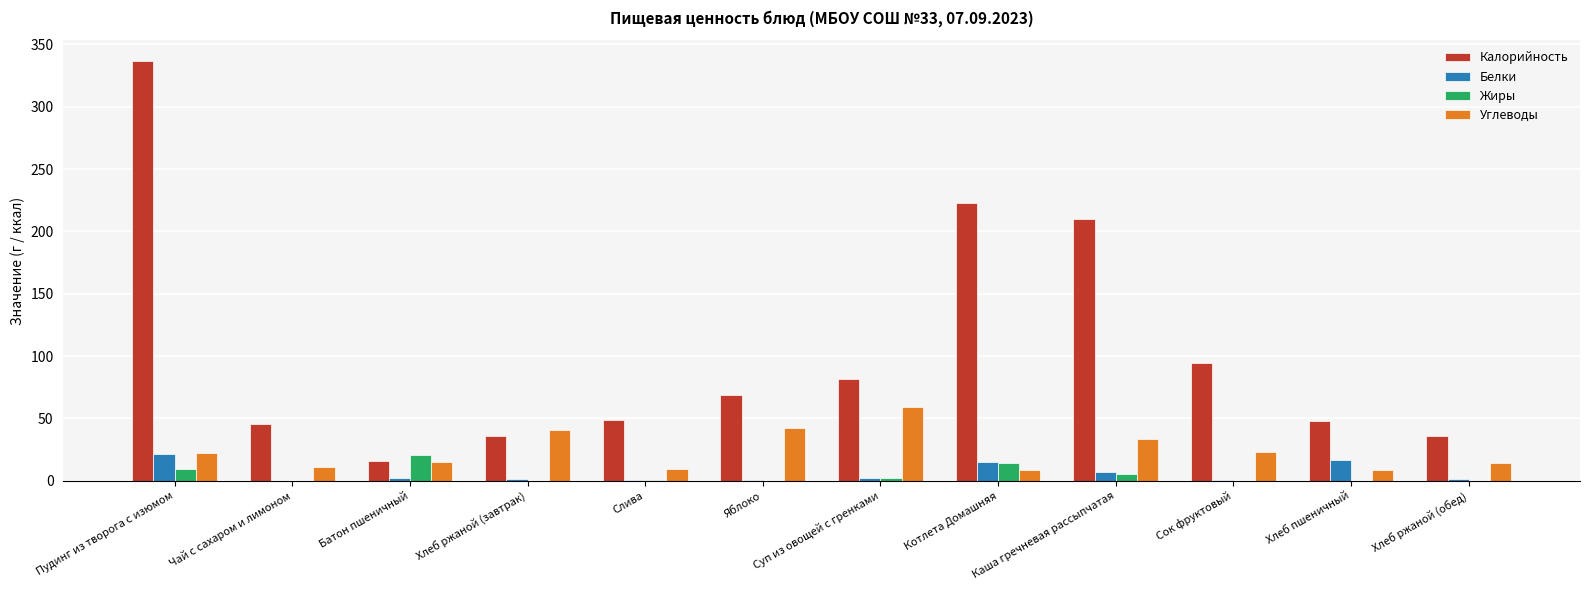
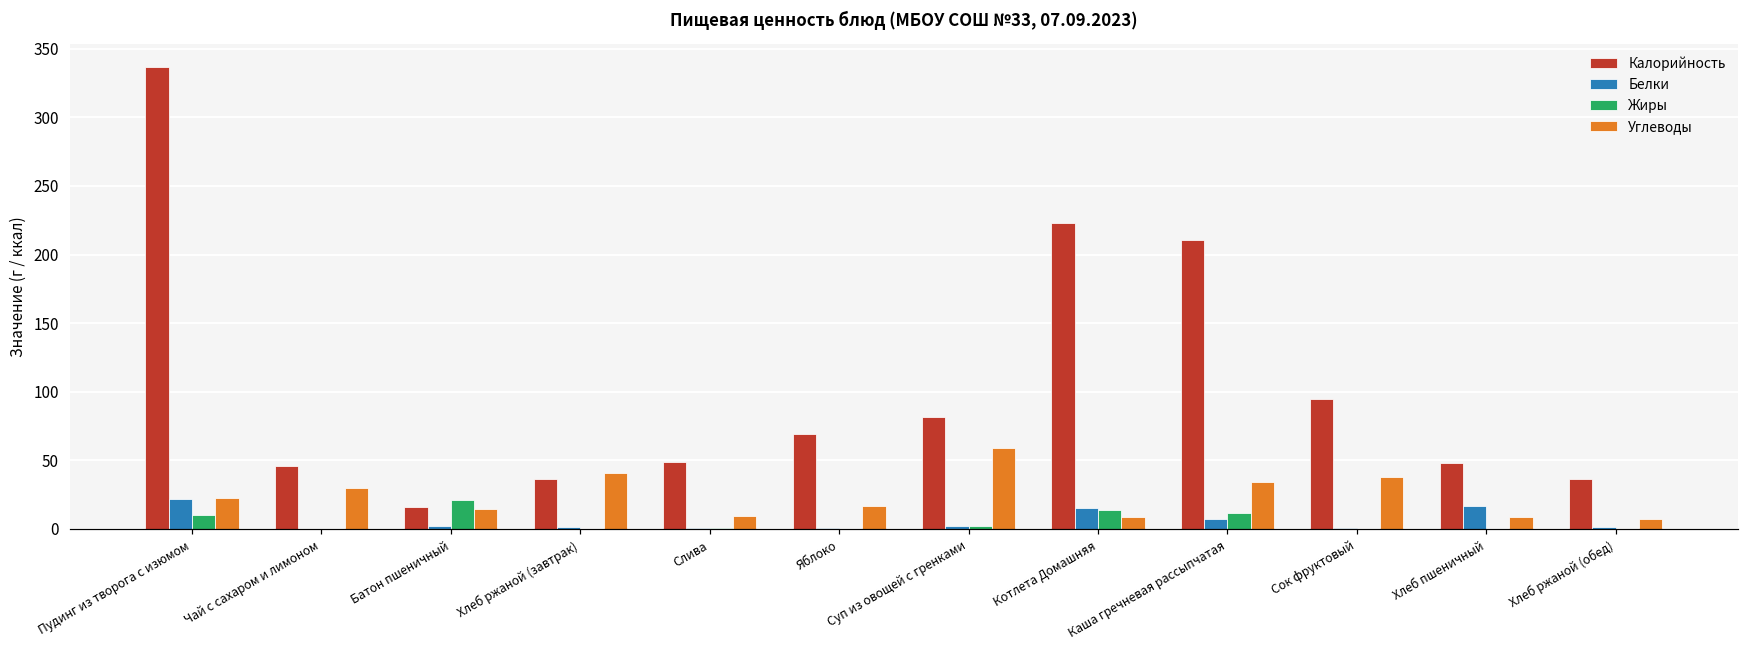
Углеводы, Чай с сахаром и лимоном: 11 -> 30
Углеводы, Яблоко: 42 -> 17
Жиры, Каша гречневая рассыпчатая: 5 -> 12
Углеводы, Сок фруктовый: 23 -> 38
Углеводы, Хлеб ржаной (обед): 14 -> 7
